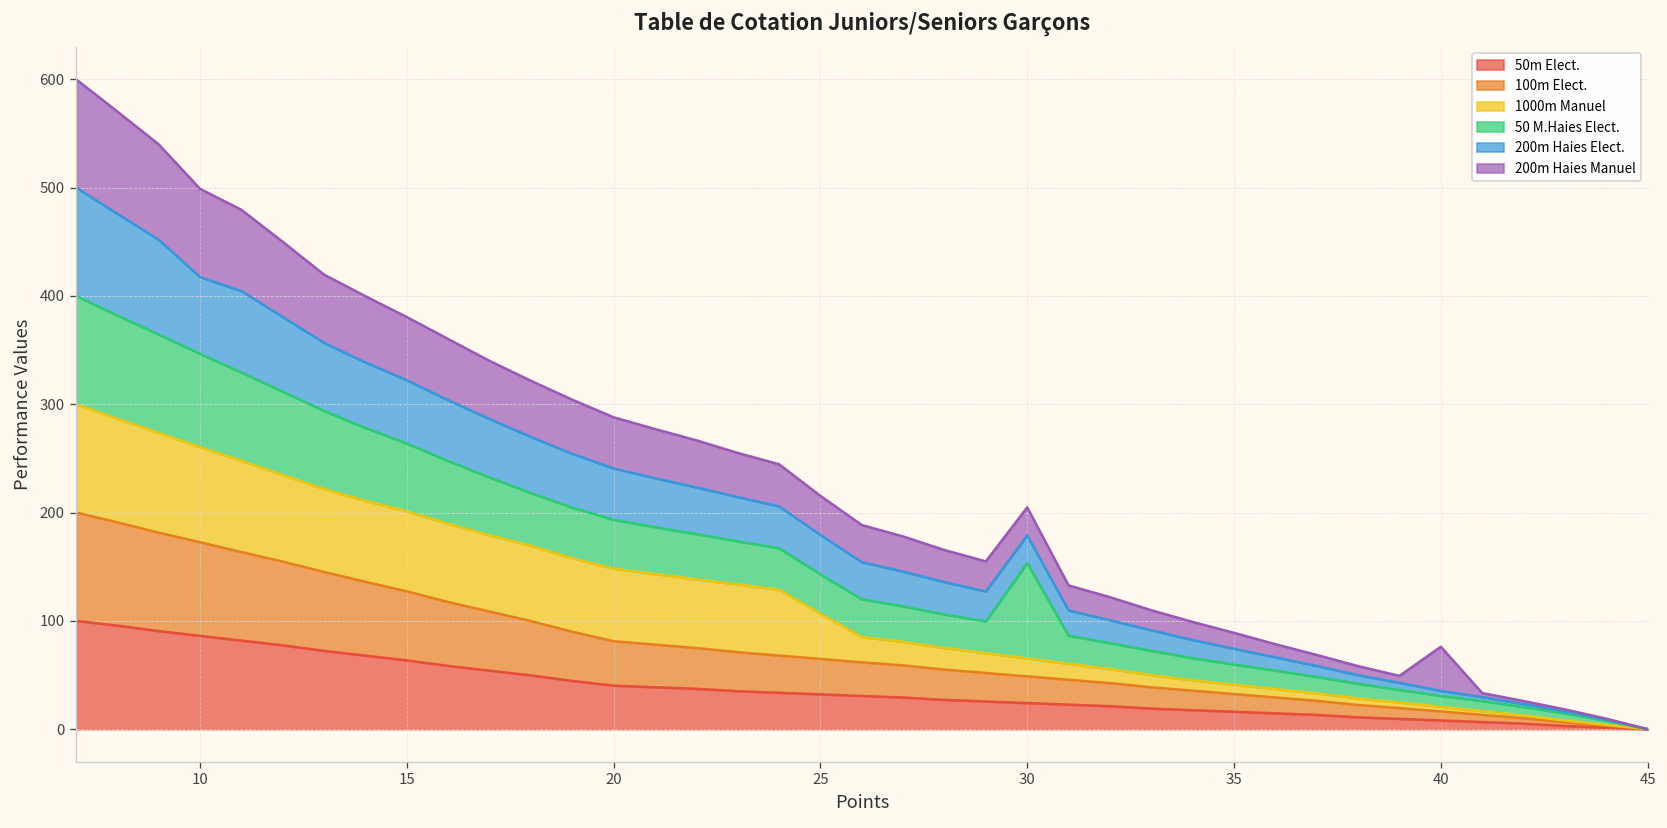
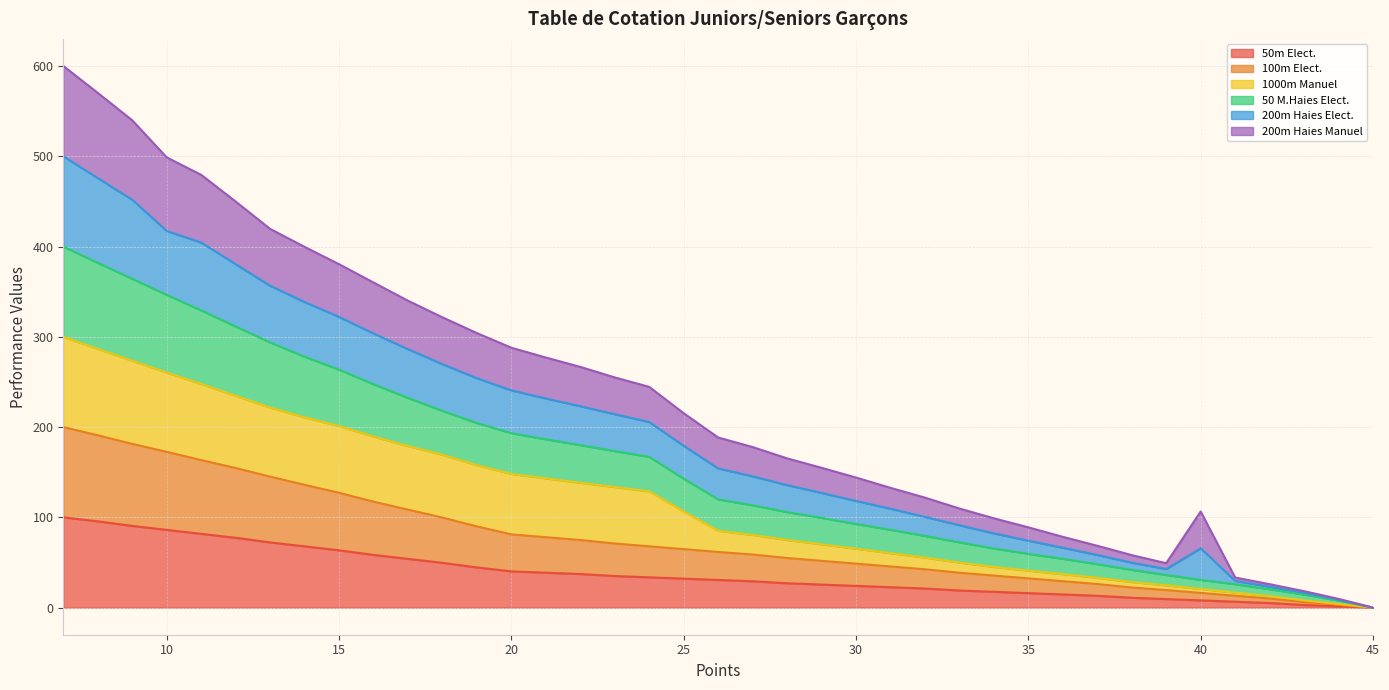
50 M.Haies Elect., 30: 90 -> 30
200m Haies Elect., 40: 0 -> 40
